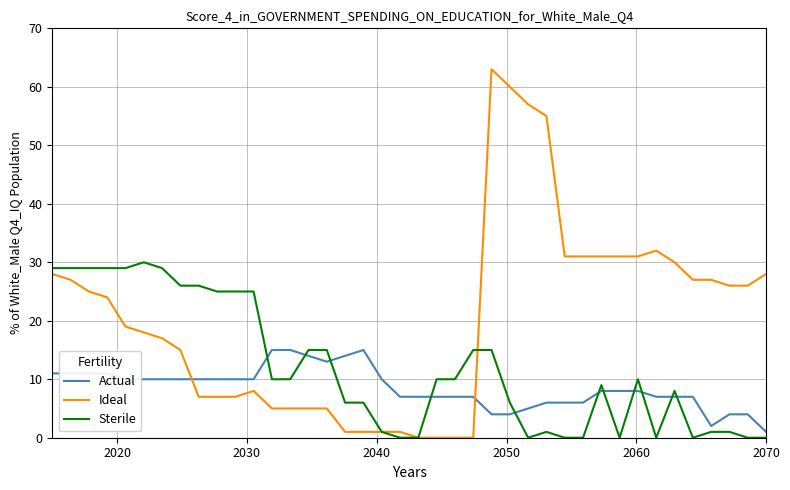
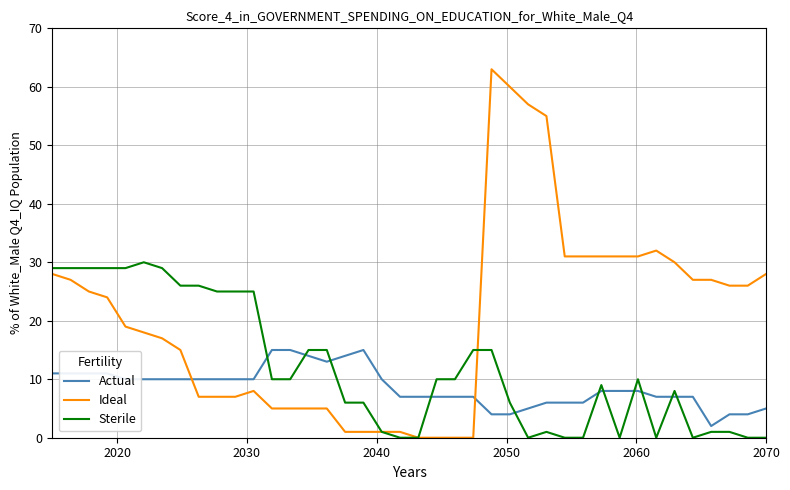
Actual, 2070: 1 -> 5
